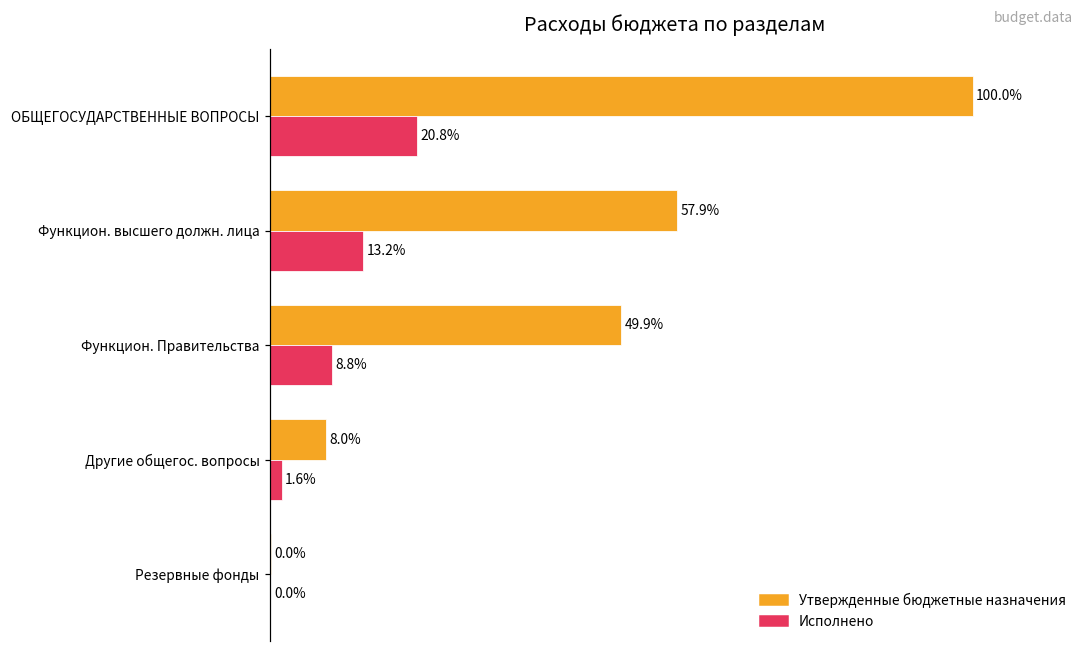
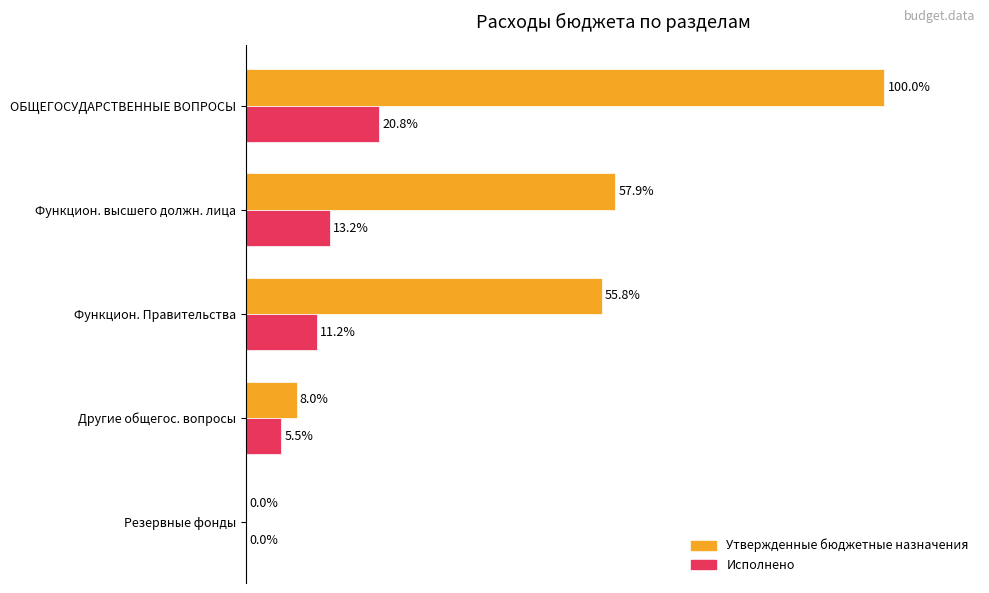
Утвержденные бюджетные назначения, Функцион. Правительства: 49.9% -> 55.8%
Исполнено, Функцион. Правительства: 8.8% -> 11.2%
Исполнено, Другие общегос. вопросы: 1.6% -> 5.5%
